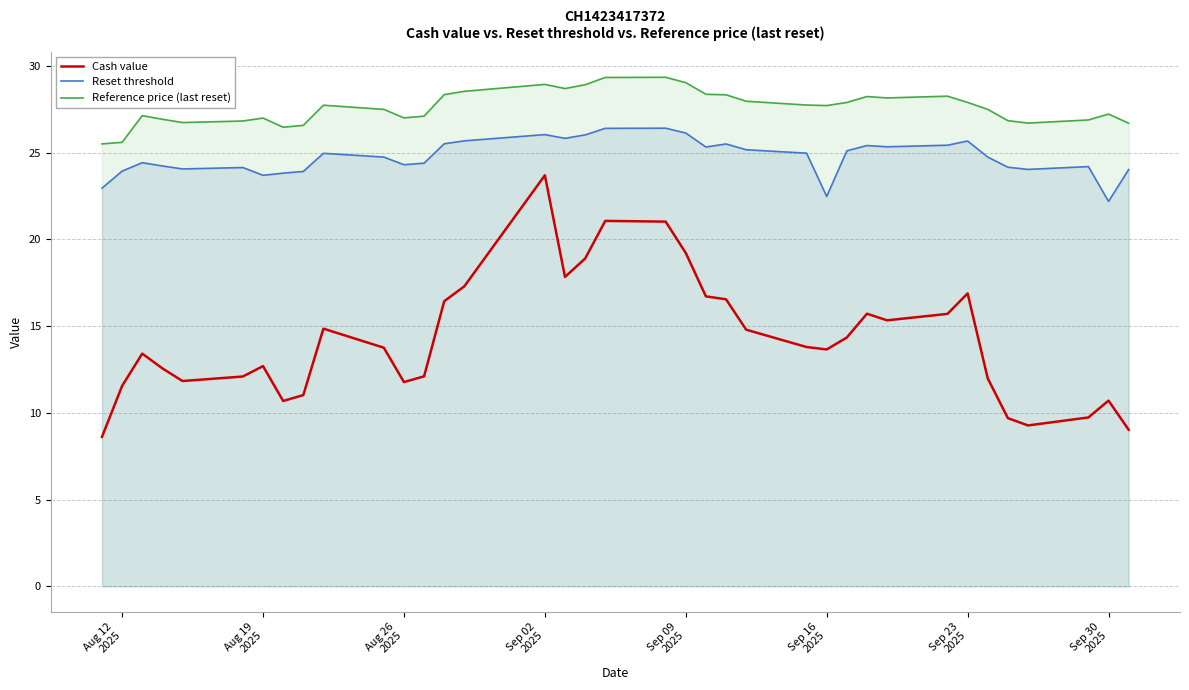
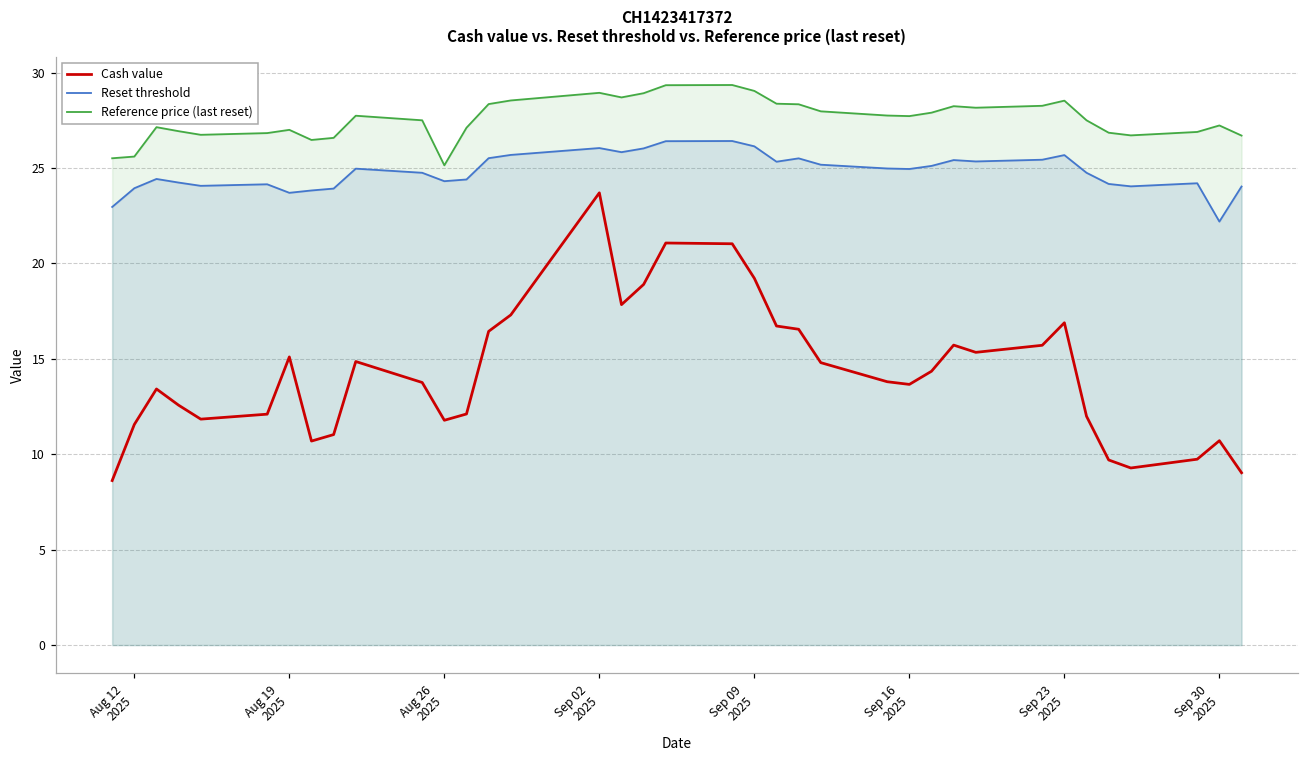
Cash value, Aug 19 2025: 12.7 -> 15.1
Reference price (last reset), Aug 26 2025: 27.0 -> 25.1
Reset threshold, Sep 16 2025: 22.5 -> 24.9
Reference price (last reset), Sep 23 2025: 27.9 -> 28.5
